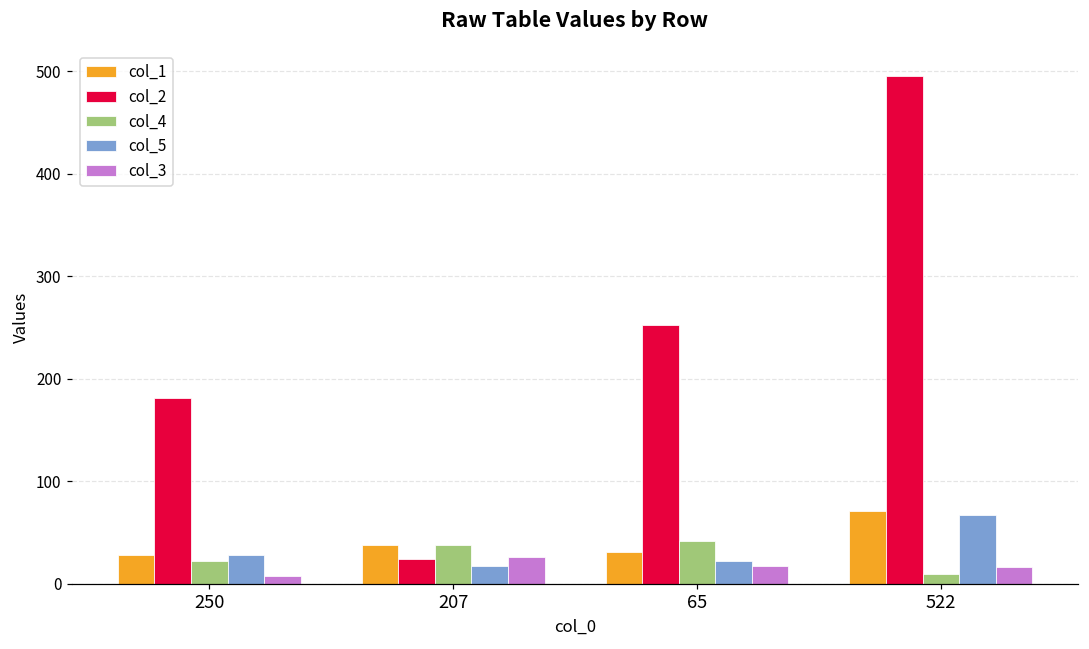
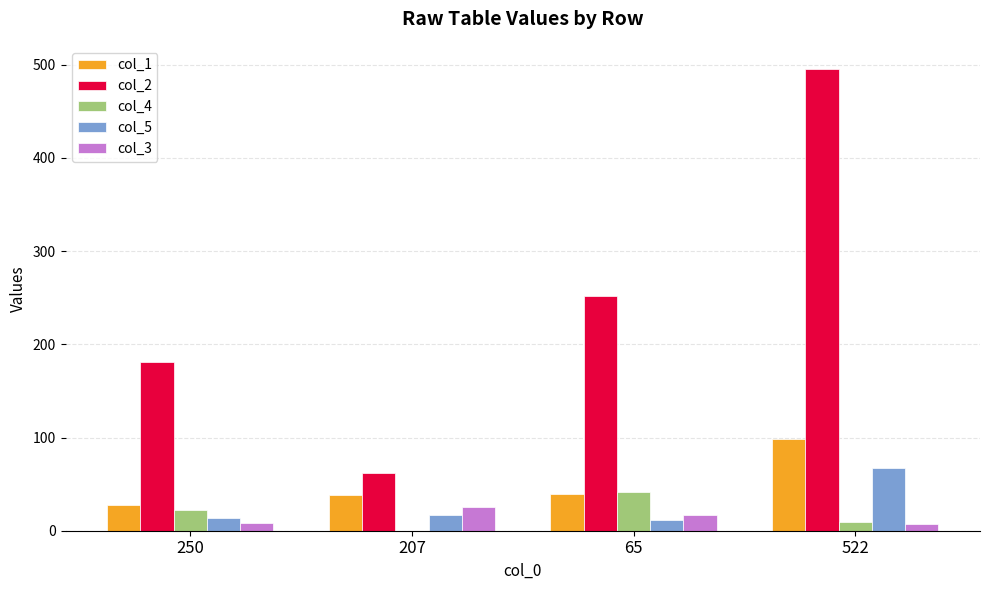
col_5, 250: 30 -> 10
col_2, 207: 20 -> 60
col_4, 207: 40 -> 0
col_1, 65: 30 -> 40
col_5, 65: 20 -> 10
col_1, 522: 70 -> 100
col_3, 522: 20 -> 10
